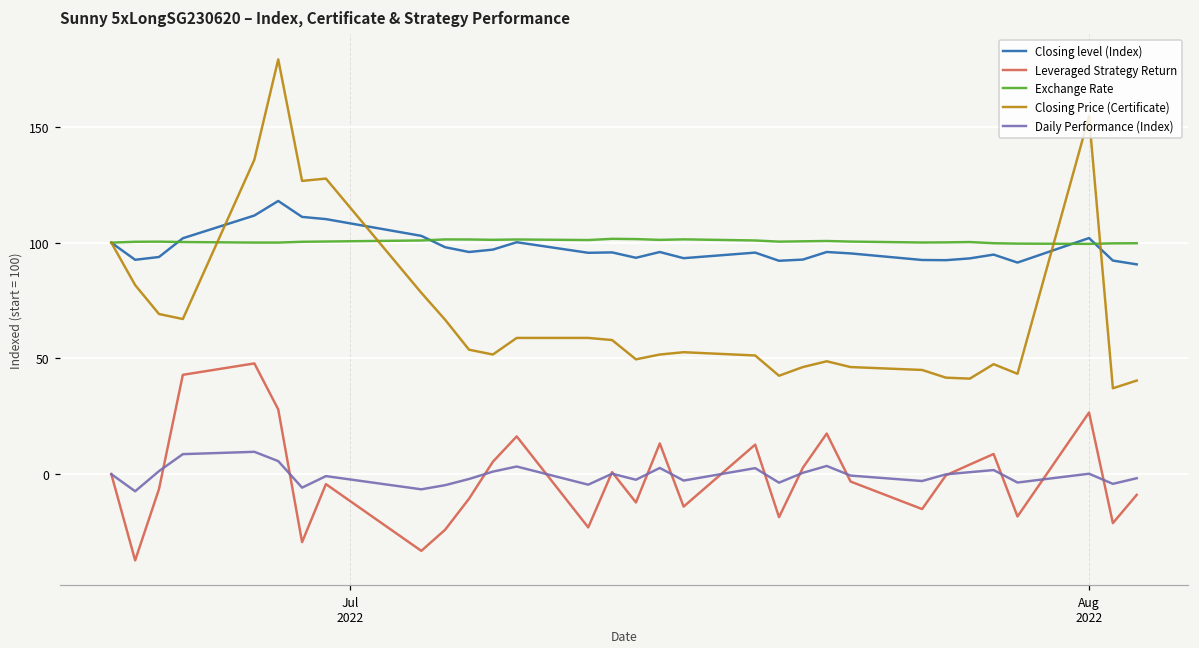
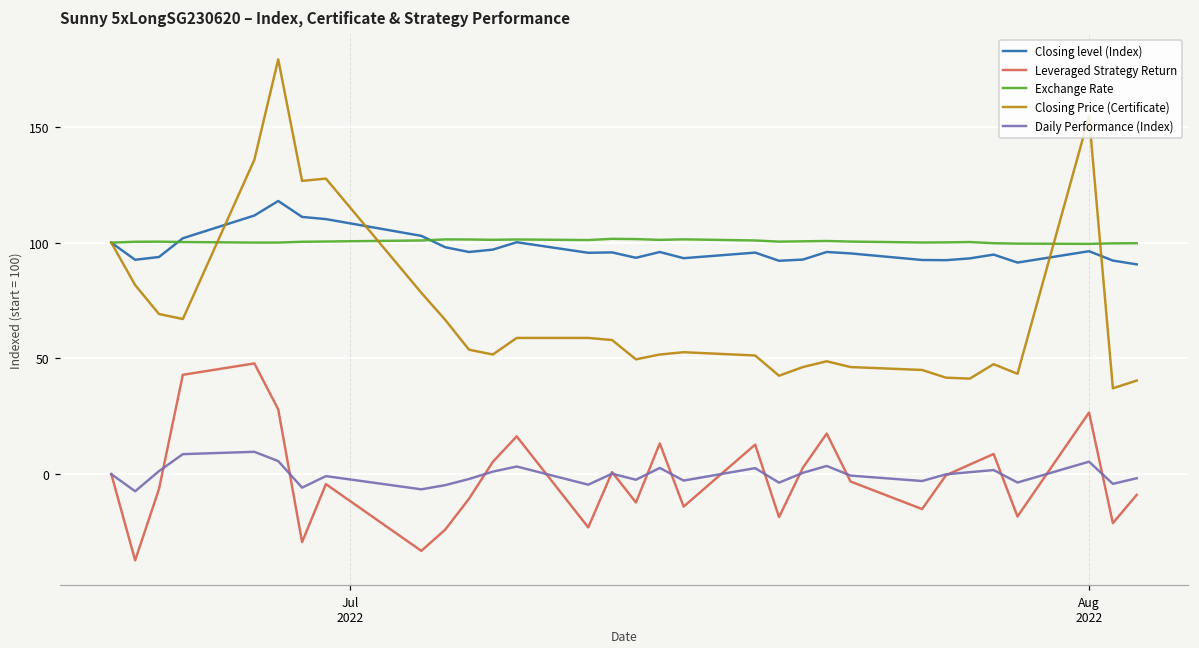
Closing level (Index), Aug 2022: 102 -> 96
Daily Performance (Index), Aug 2022: 0 -> 5
